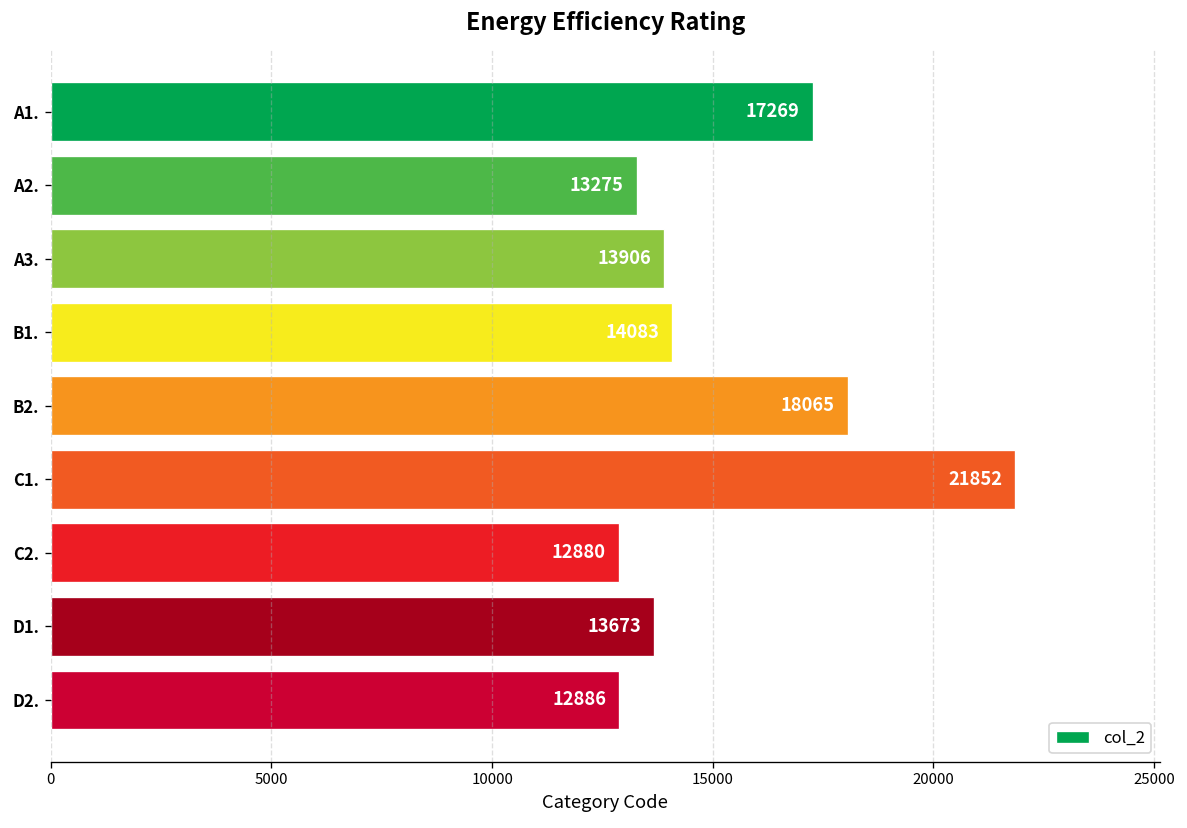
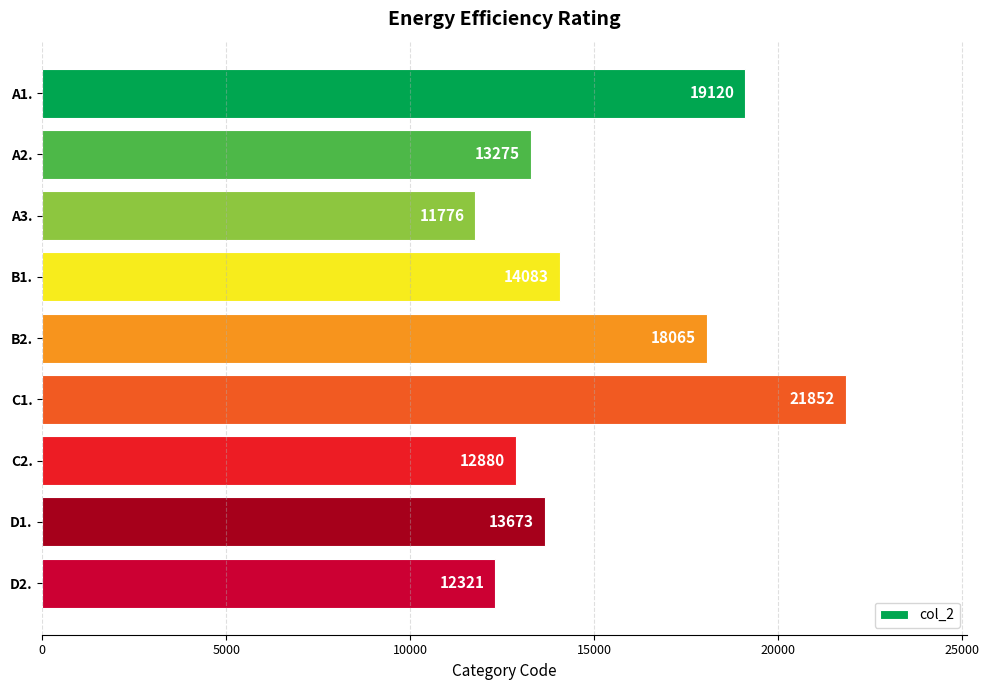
A1.: 17269 -> 19120
A3.: 13906 -> 11776
D2.: 12886 -> 12321
